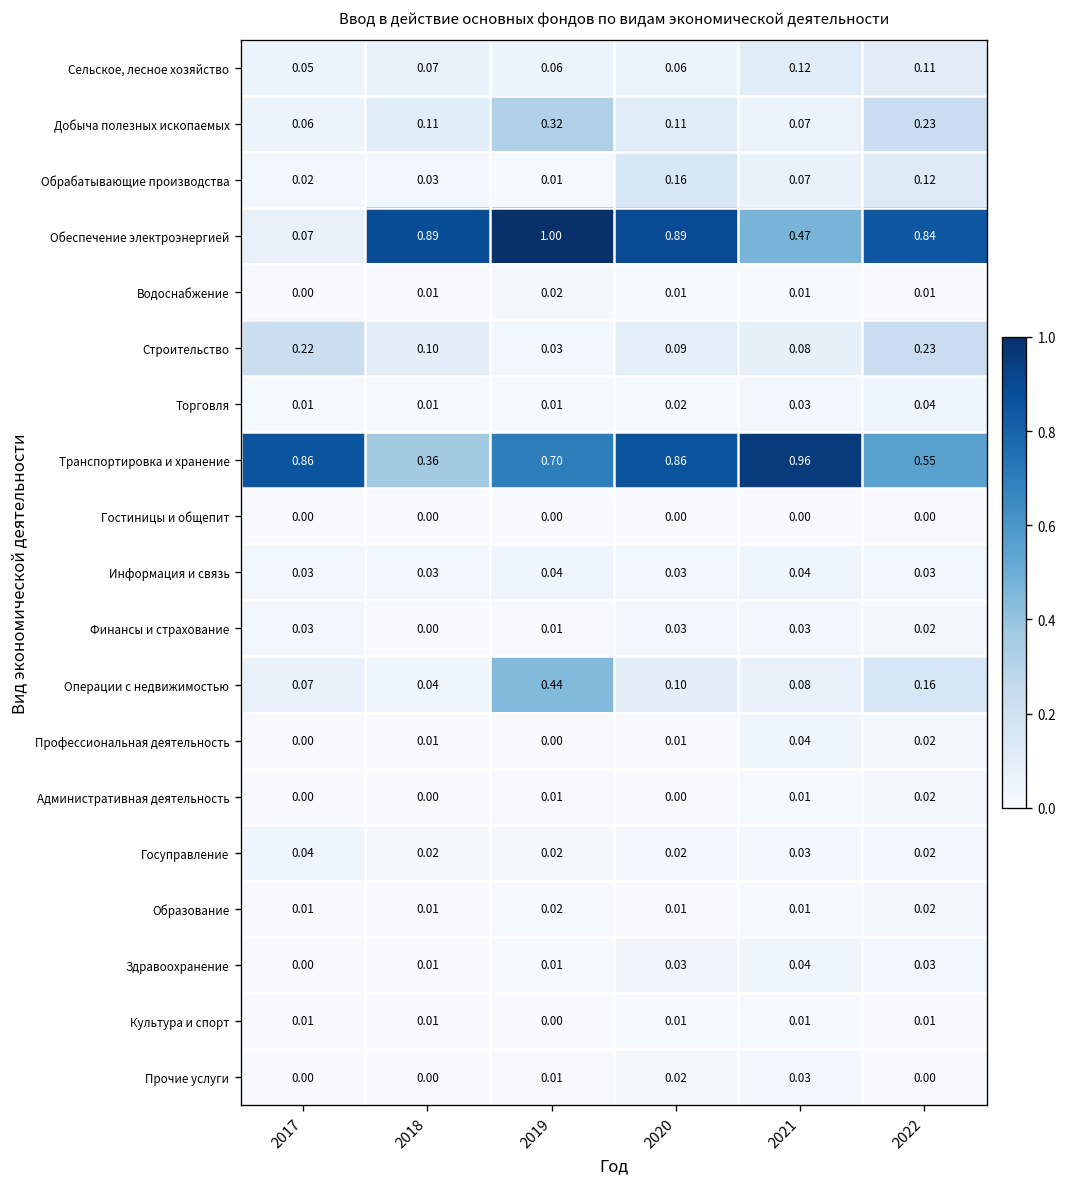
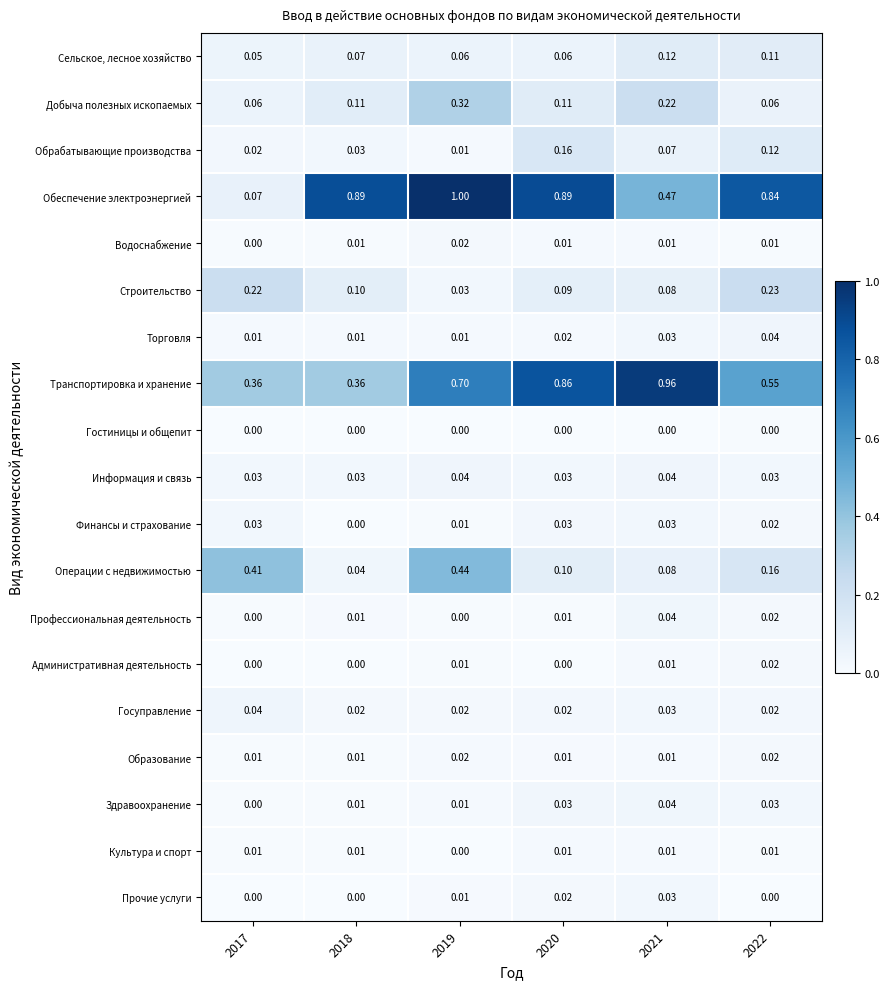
Добыча полезных ископаемых, 2021: 0.07 -> 0.22
Добыча полезных ископаемых, 2022: 0.23 -> 0.06
Транспортировка и хранение, 2017: 0.86 -> 0.36
Операции с недвижимостью, 2017: 0.07 -> 0.41
